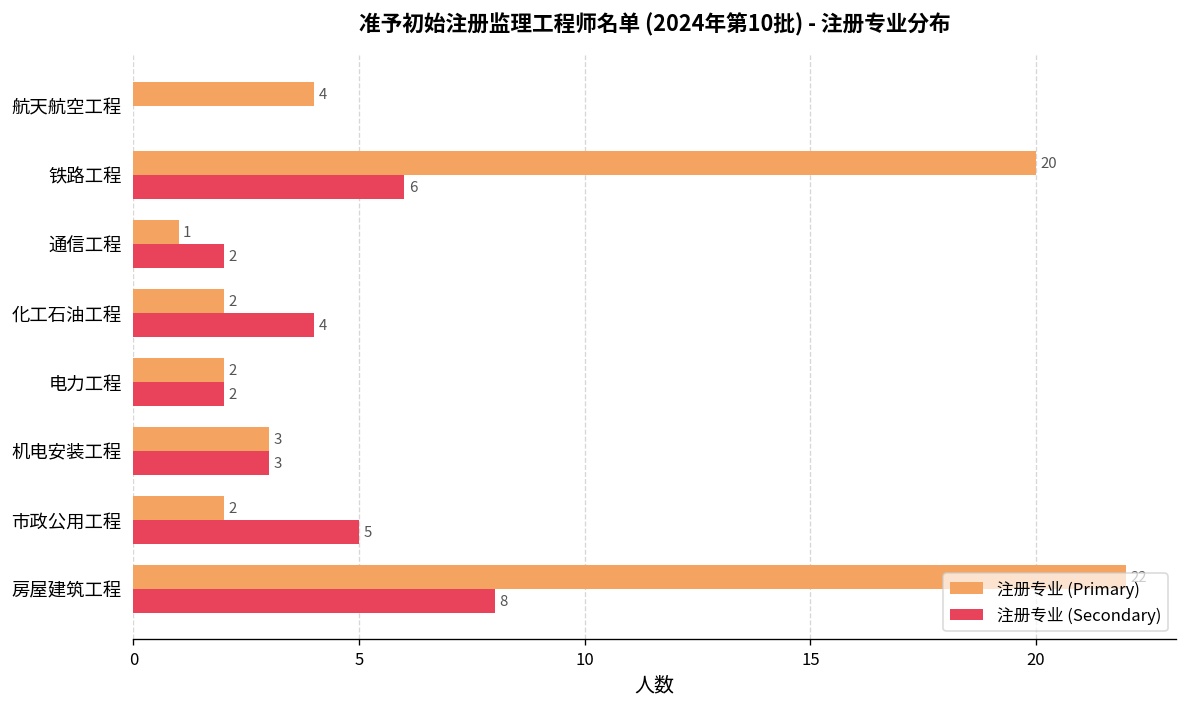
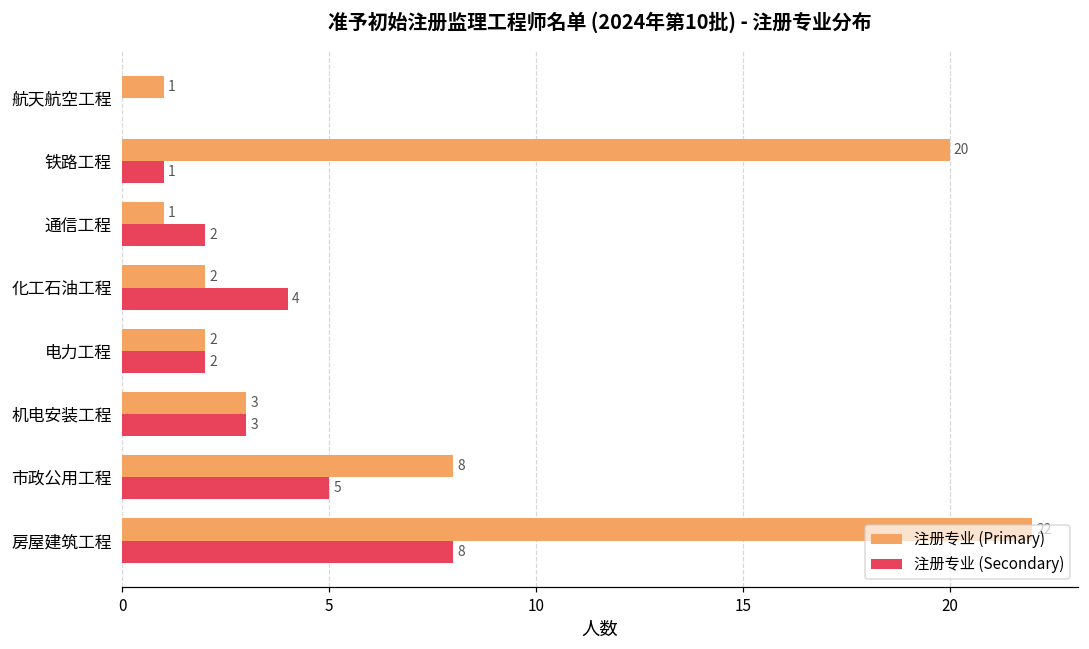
注册专业 (Primary), 航天航空工程: 4 -> 1
注册专业 (Secondary), 铁路工程: 6 -> 1
注册专业 (Primary), 市政公用工程: 2 -> 8
